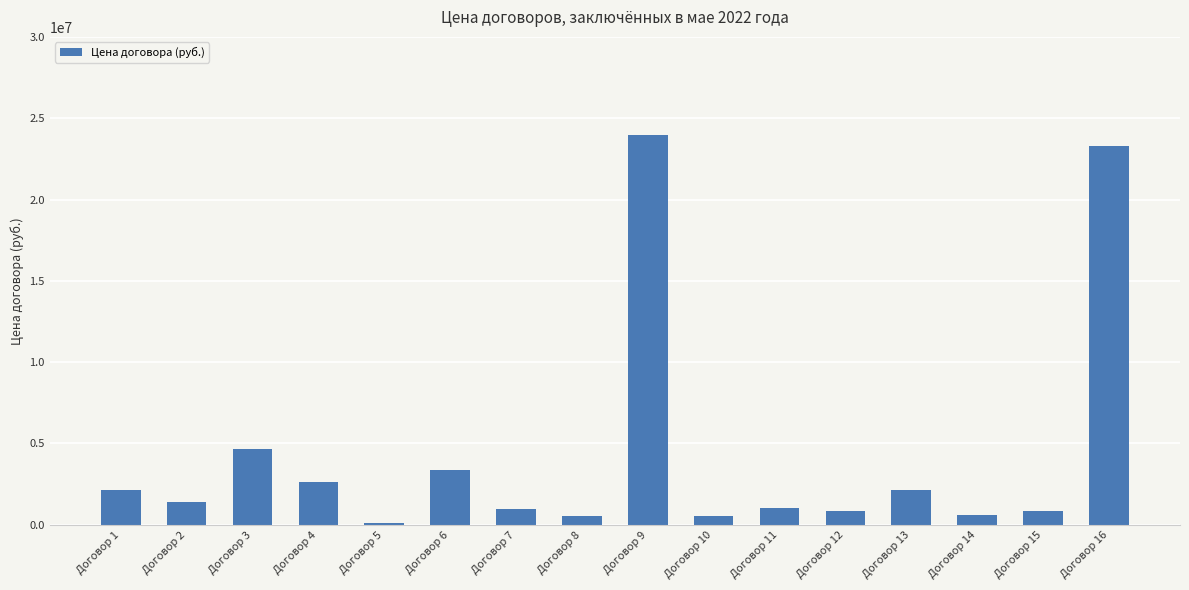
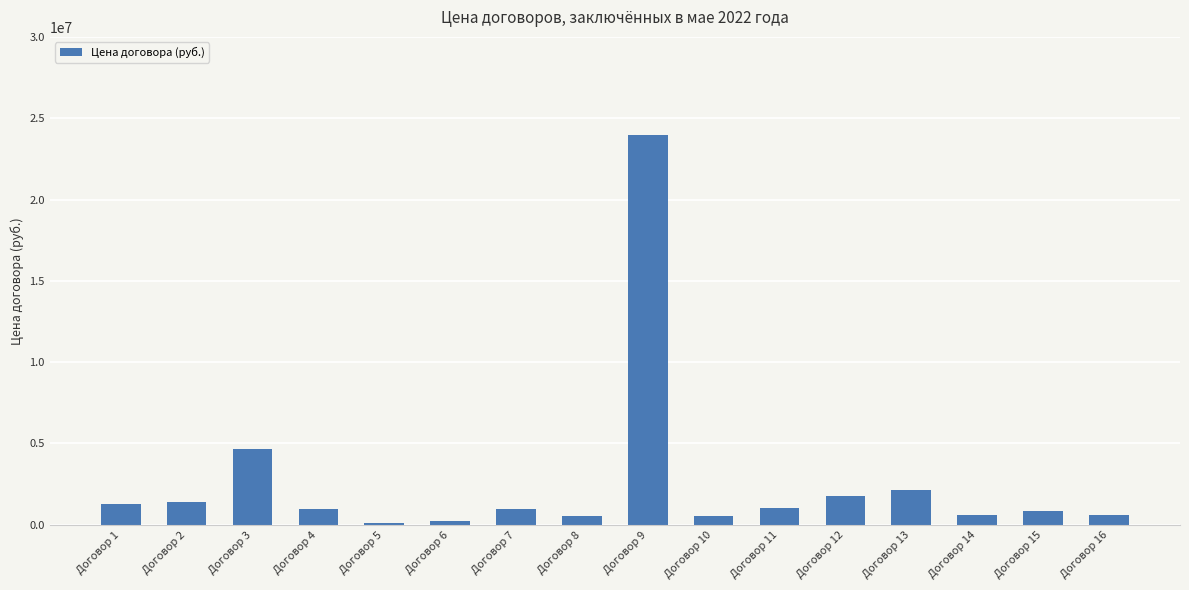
Договор 1: 2200000 -> 1300000
Договор 4: 2700000 -> 1000000
Договор 6: 3400000 -> 200000
Договор 12: 900000 -> 1800000
Договор 16: 23300000 -> 600000
